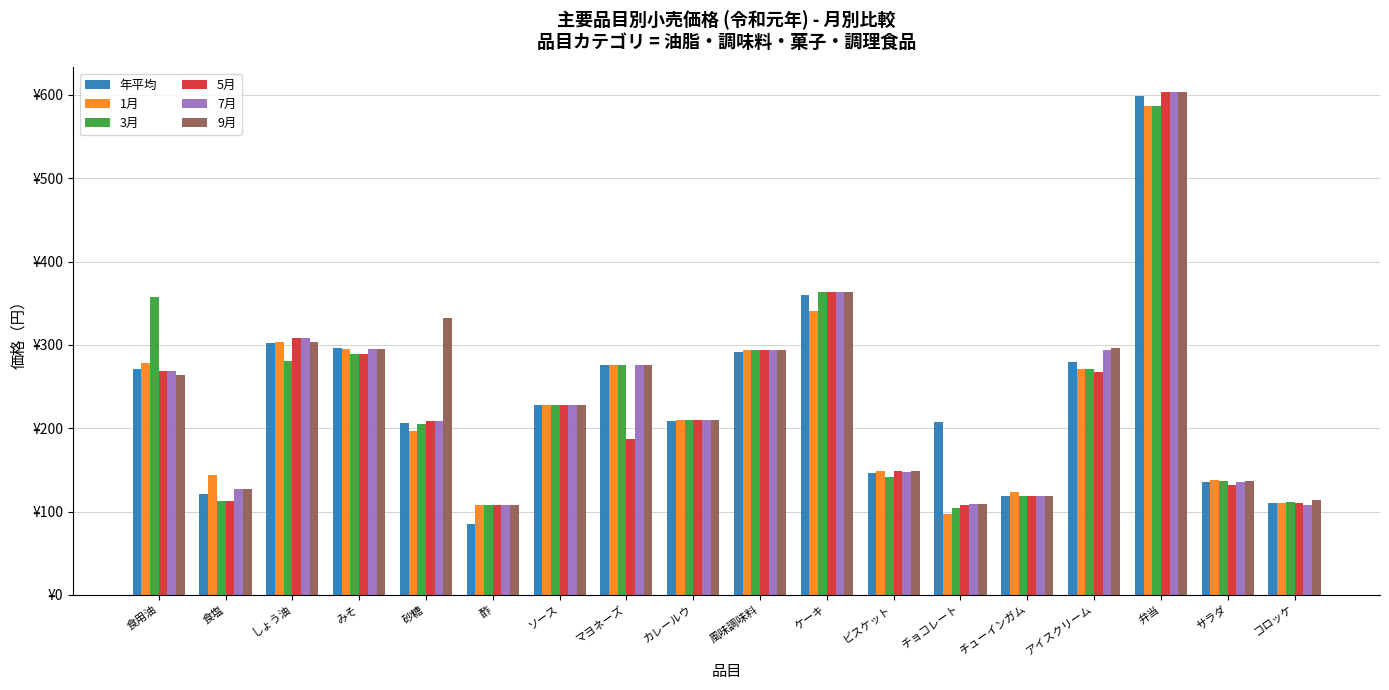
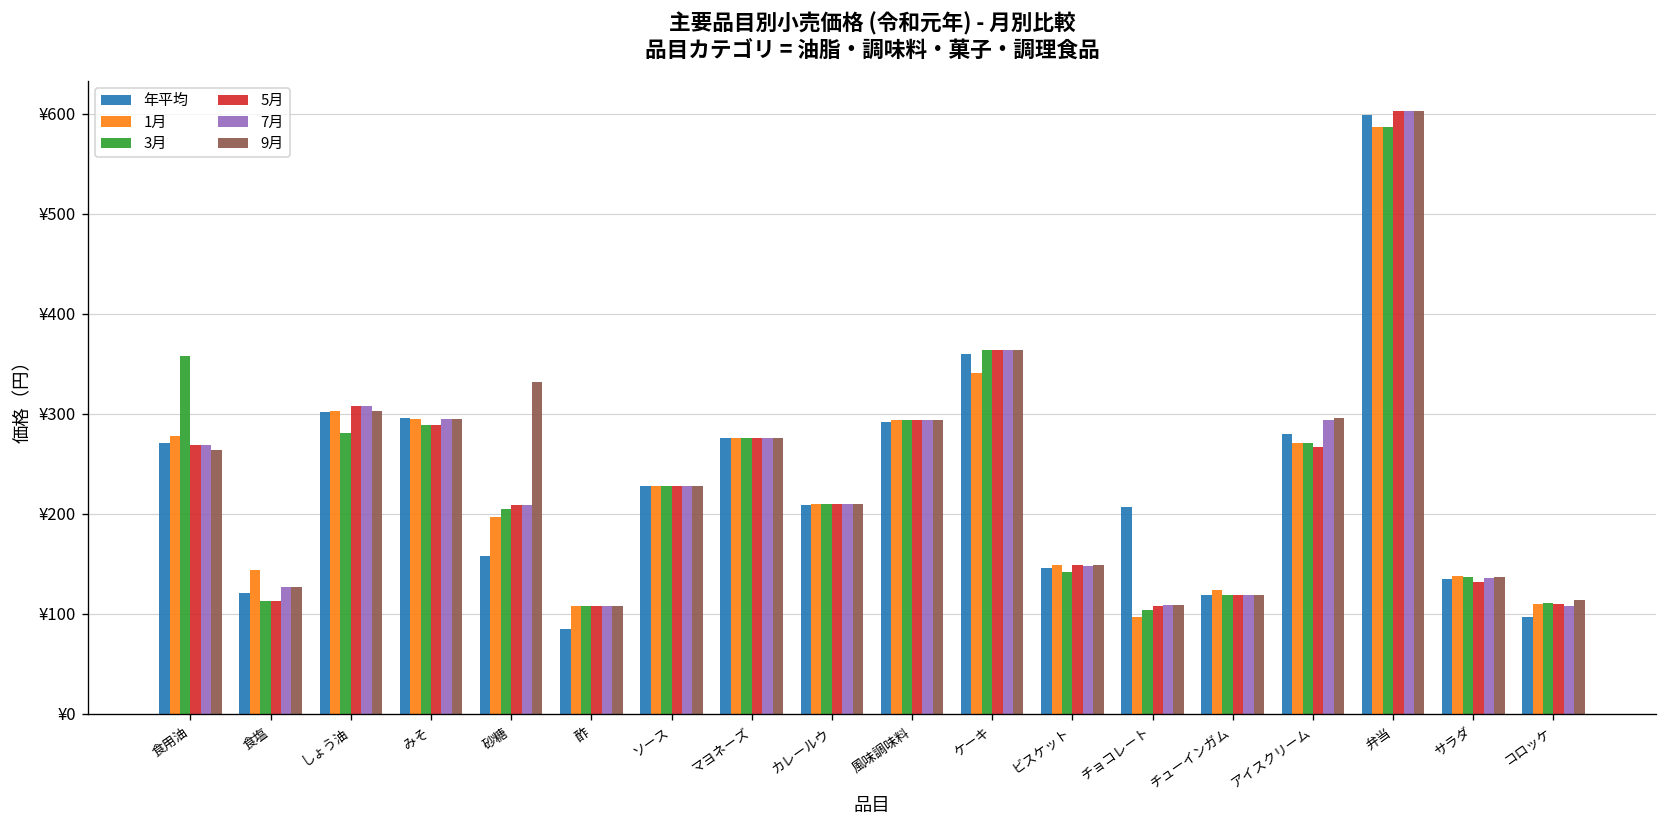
年平均, 砂糖: ¥210 -> ¥160
5月, マヨネーズ: ¥190 -> ¥280
年平均, コロッケ: ¥110 -> ¥100
